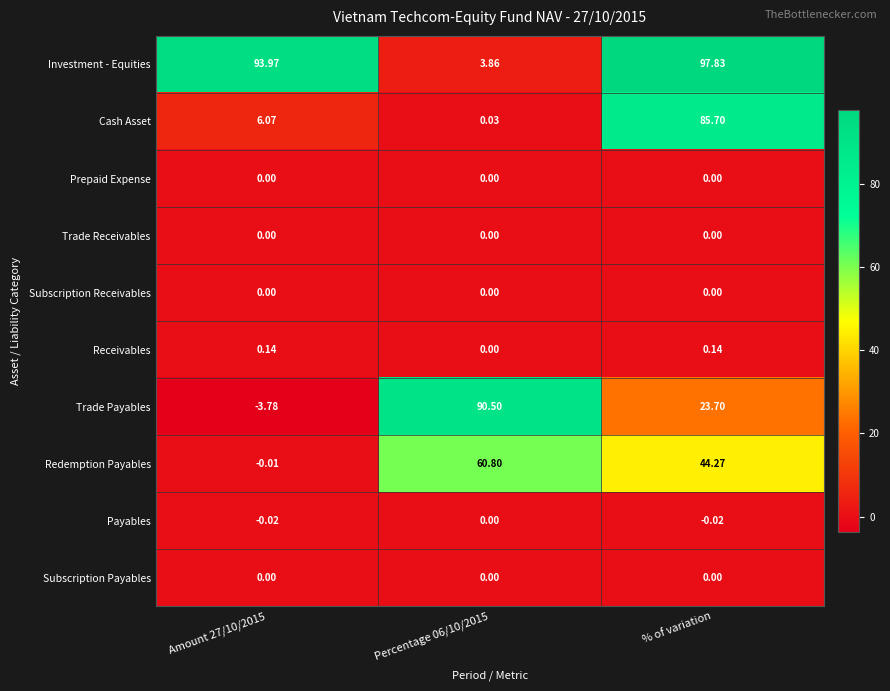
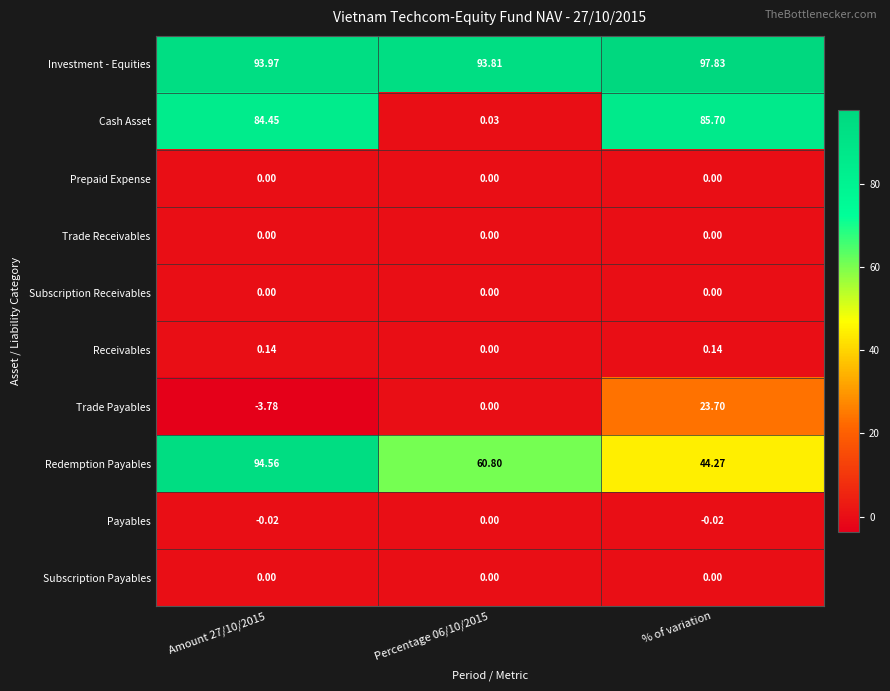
Investment - Equities, Percentage 06/10/2015: 3.86 -> 93.81
Cash Asset, Amount 27/10/2015: 6.07 -> 84.45
Trade Payables, Percentage 06/10/2015: 90.50 -> 0.00
Redemption Payables, Amount 27/10/2015: -0.01 -> 94.56
